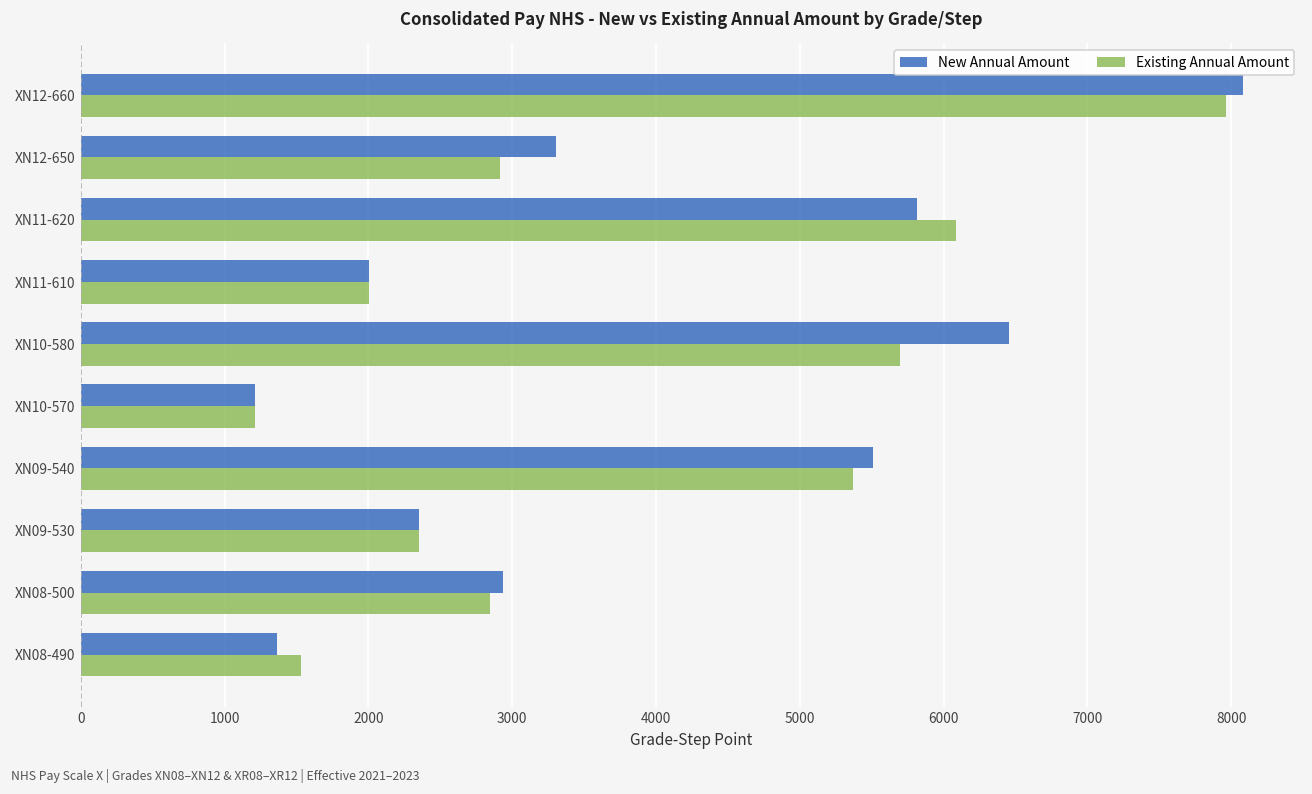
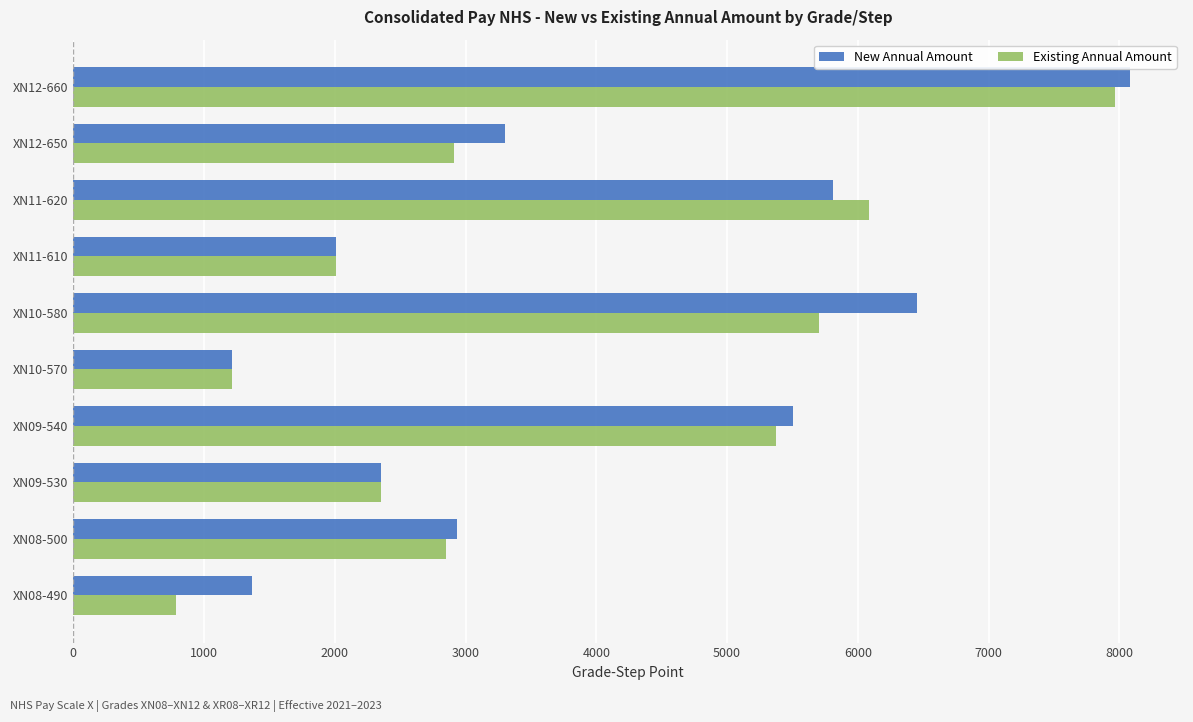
Existing Annual Amount, XN08-490: 1540 -> 790
